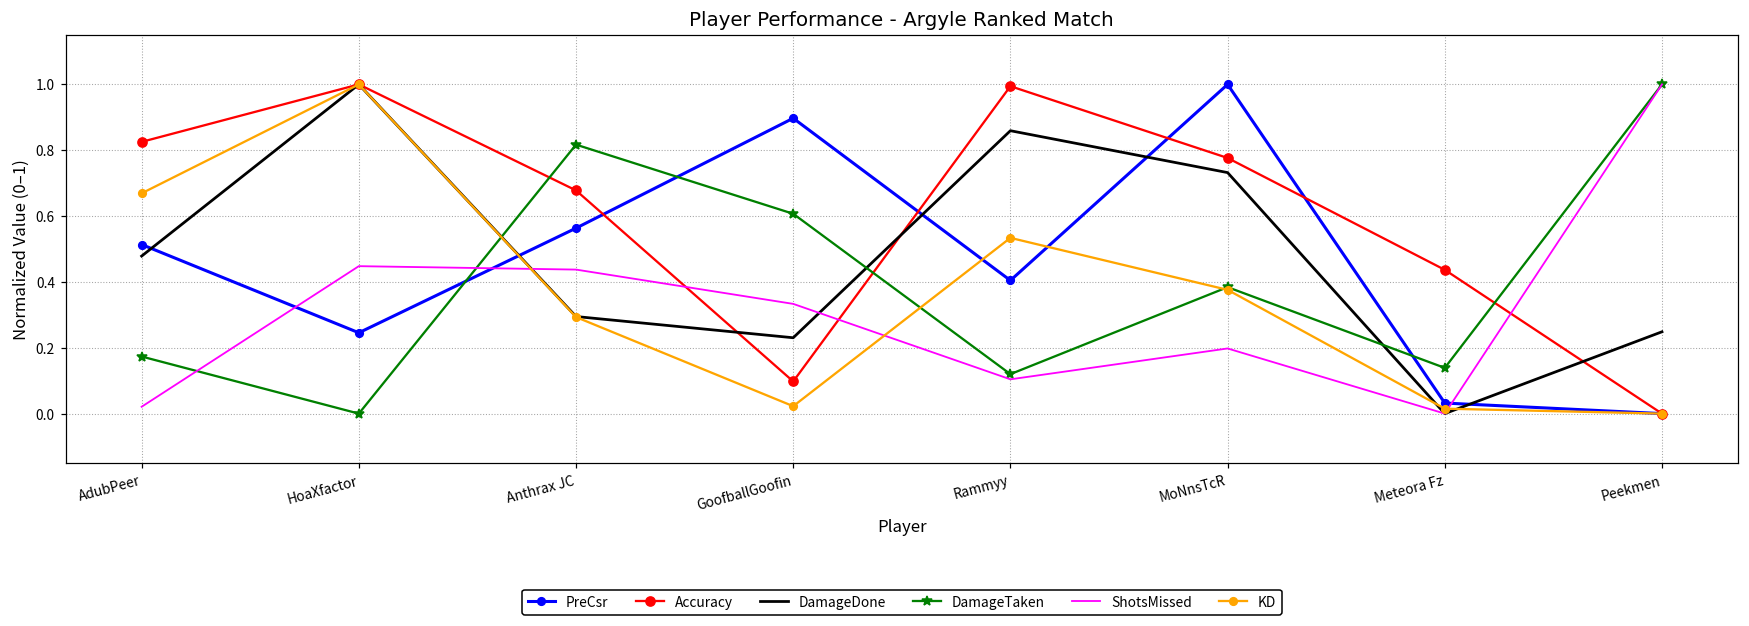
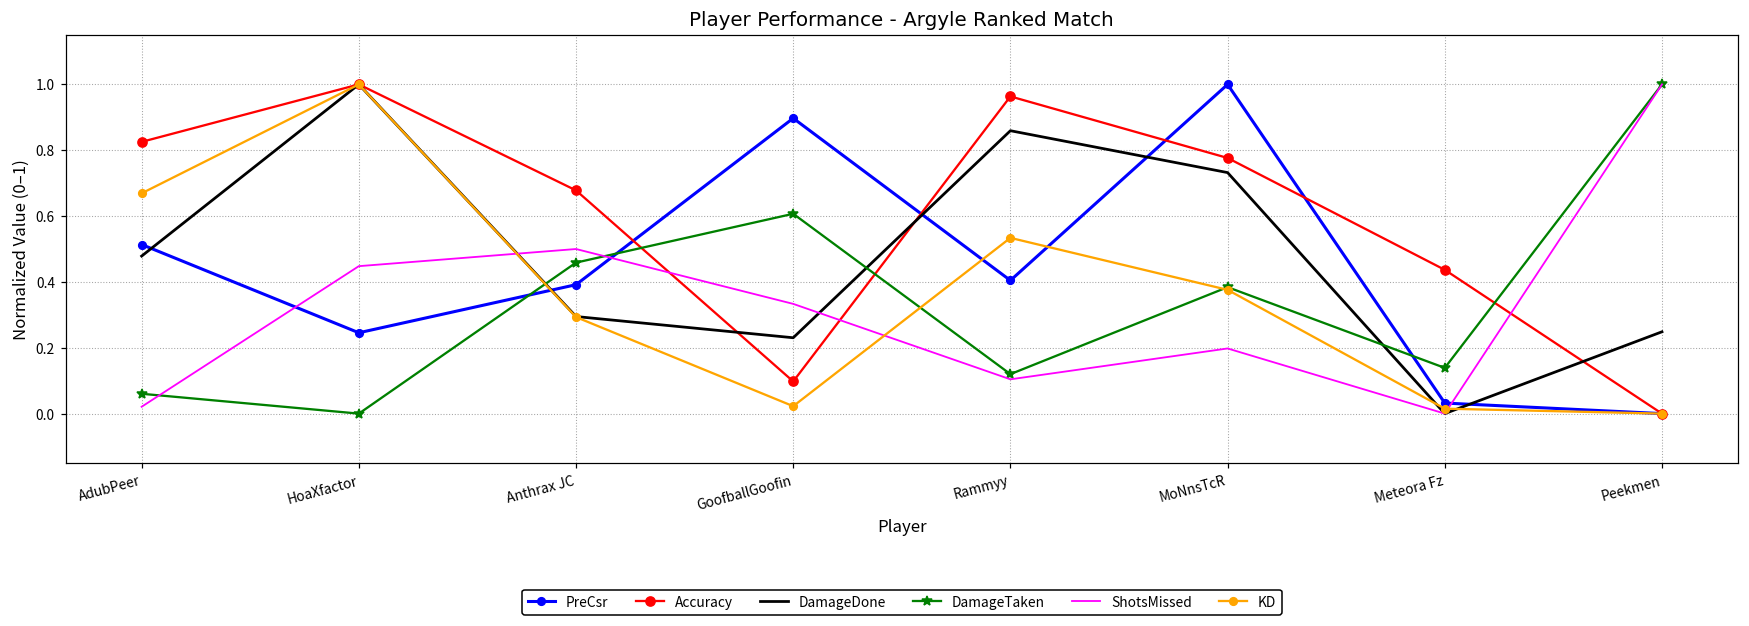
DamageTaken, AdubPeer: 0.17 -> 0.06
PreCsr, Anthrax JC: 0.56 -> 0.39
DamageTaken, Anthrax JC: 0.82 -> 0.46
ShotsMissed, Anthrax JC: 0.44 -> 0.50
Accuracy, Rammyy: 0.99 -> 0.96
